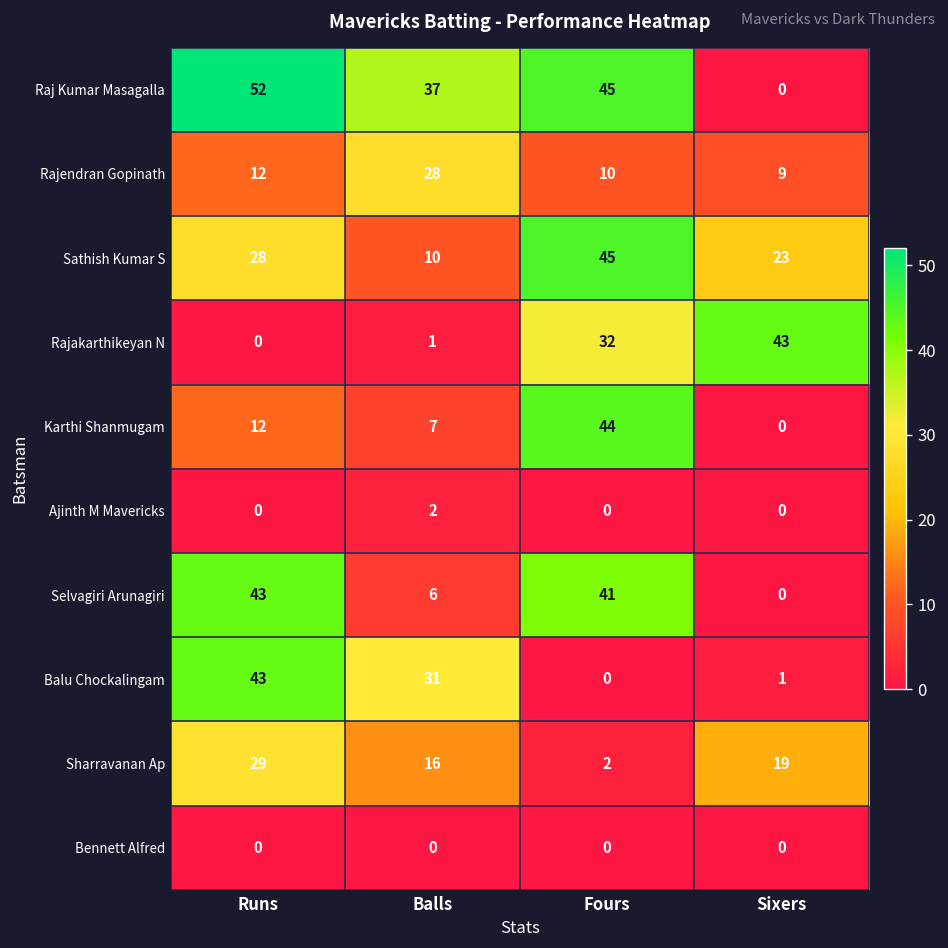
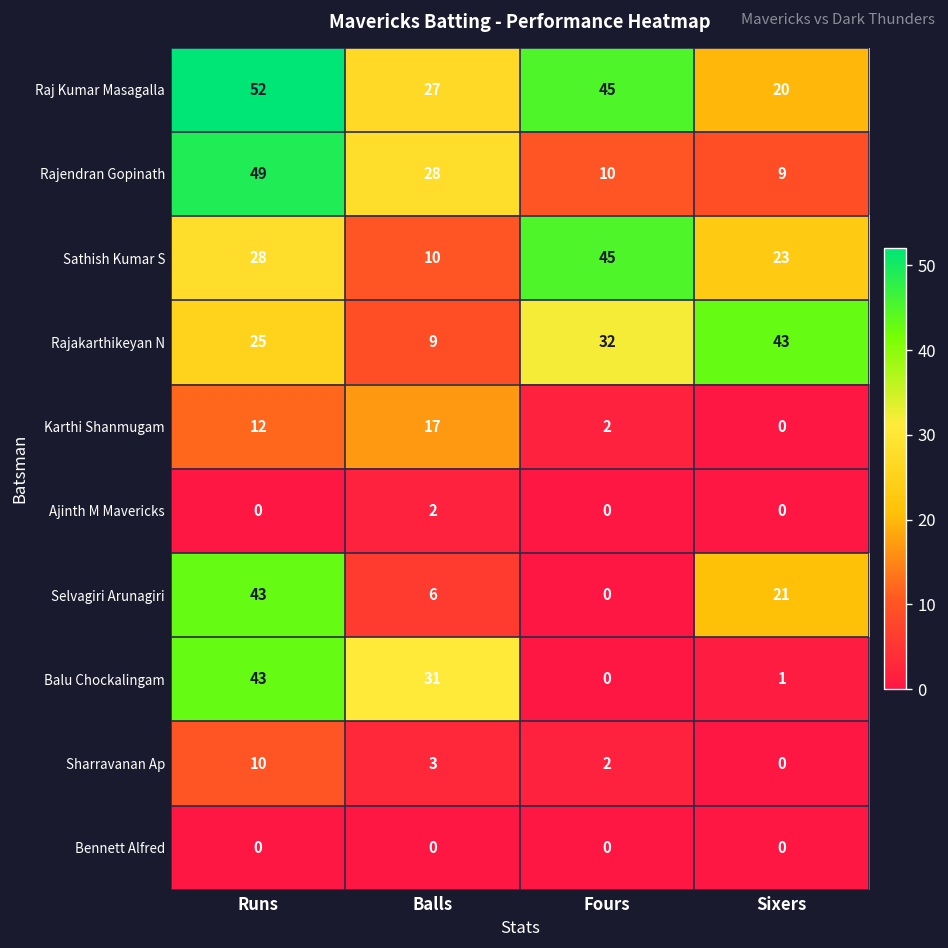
Raj Kumar Masagalla, Balls: 37 -> 27
Raj Kumar Masagalla, Sixers: 0 -> 20
Rajendran Gopinath, Runs: 12 -> 49
Rajakarthikeyan N, Runs: 0 -> 25
Rajakarthikeyan N, Balls: 1 -> 9
Karthi Shanmugam, Balls: 7 -> 17
Karthi Shanmugam, Fours: 44 -> 2
Selvagiri Arunagiri, Fours: 41 -> 0
Selvagiri Arunagiri, Sixers: 0 -> 21
Sharravanan Ap, Runs: 29 -> 10
Sharravanan Ap, Balls: 16 -> 3
Sharravanan Ap, Sixers: 19 -> 0
